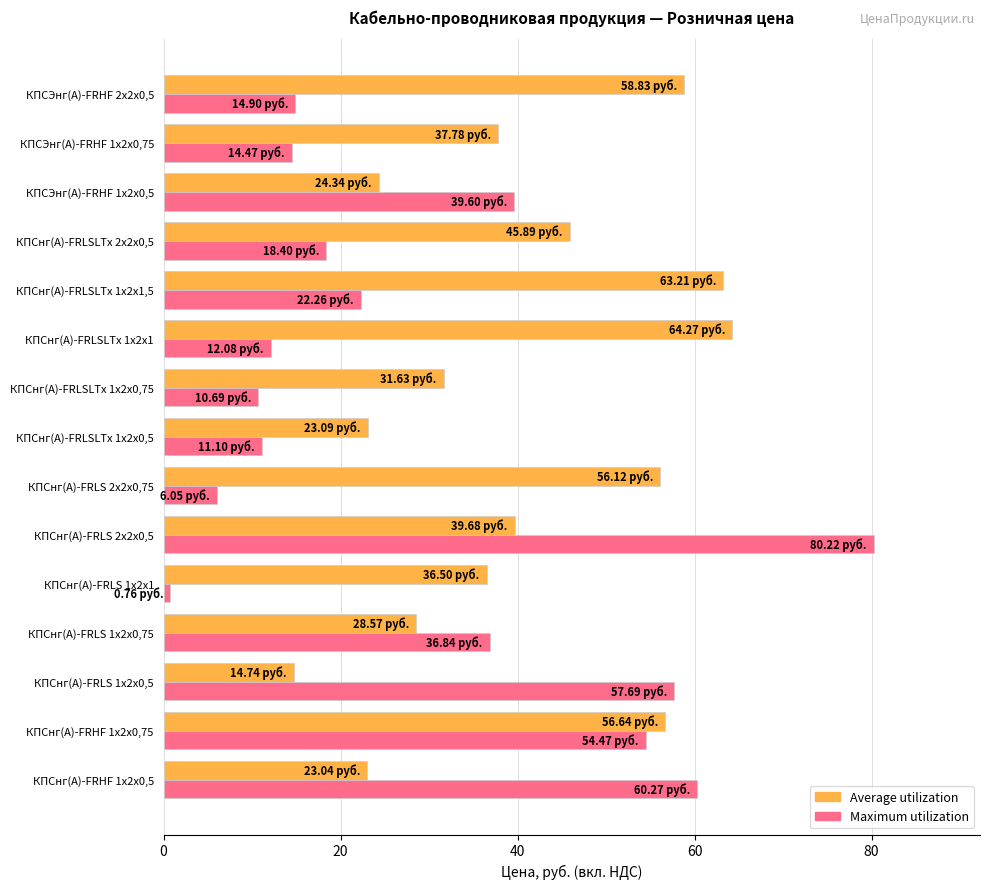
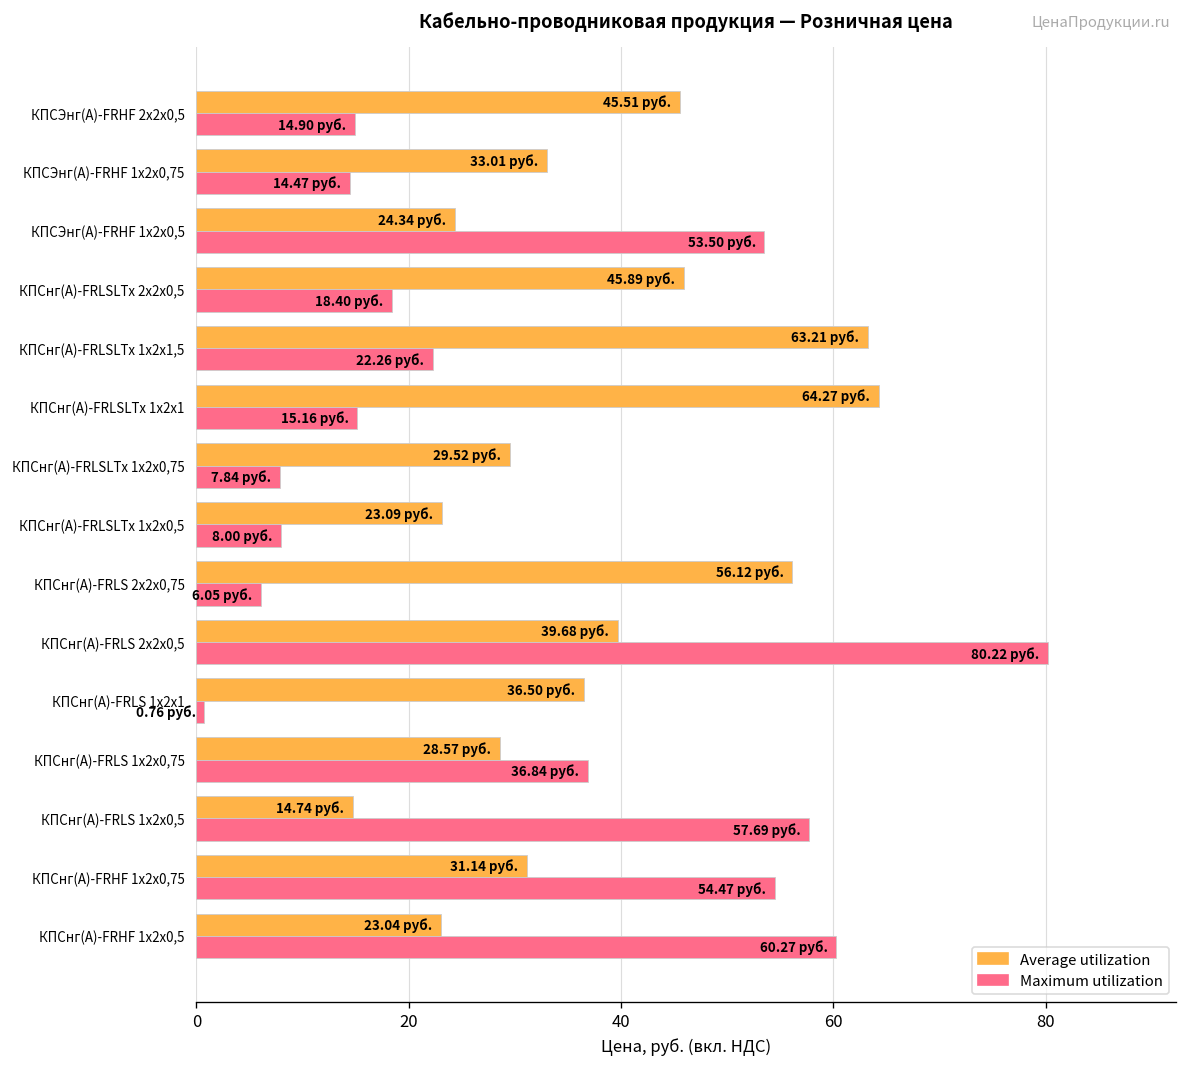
Average utilization, КПСЭнг(А)-FRHF 2х2х0,5: 58.83 -> 45.51
Average utilization, КПСЭнг(А)-FRHF 1х2х0,75: 37.78 -> 33.01
Maximum utilization, КПСЭнг(А)-FRHF 1х2х0,5: 39.60 -> 53.50
Maximum utilization, КПСнг(А)-FRLSLTx 1х2х1: 12.08 -> 15.16
Average utilization, КПСнг(А)-FRLSLTx 1х2х0,75: 31.63 -> 29.52
Maximum utilization, КПСнг(А)-FRLSLTx 1х2х0,75: 10.69 -> 7.84
Maximum utilization, КПСнг(А)-FRLSLTx 1х2х0,5: 11.10 -> 8.00
Average utilization, КПСнг(А)-FRHF 1х2х0,75: 56.64 -> 31.14
